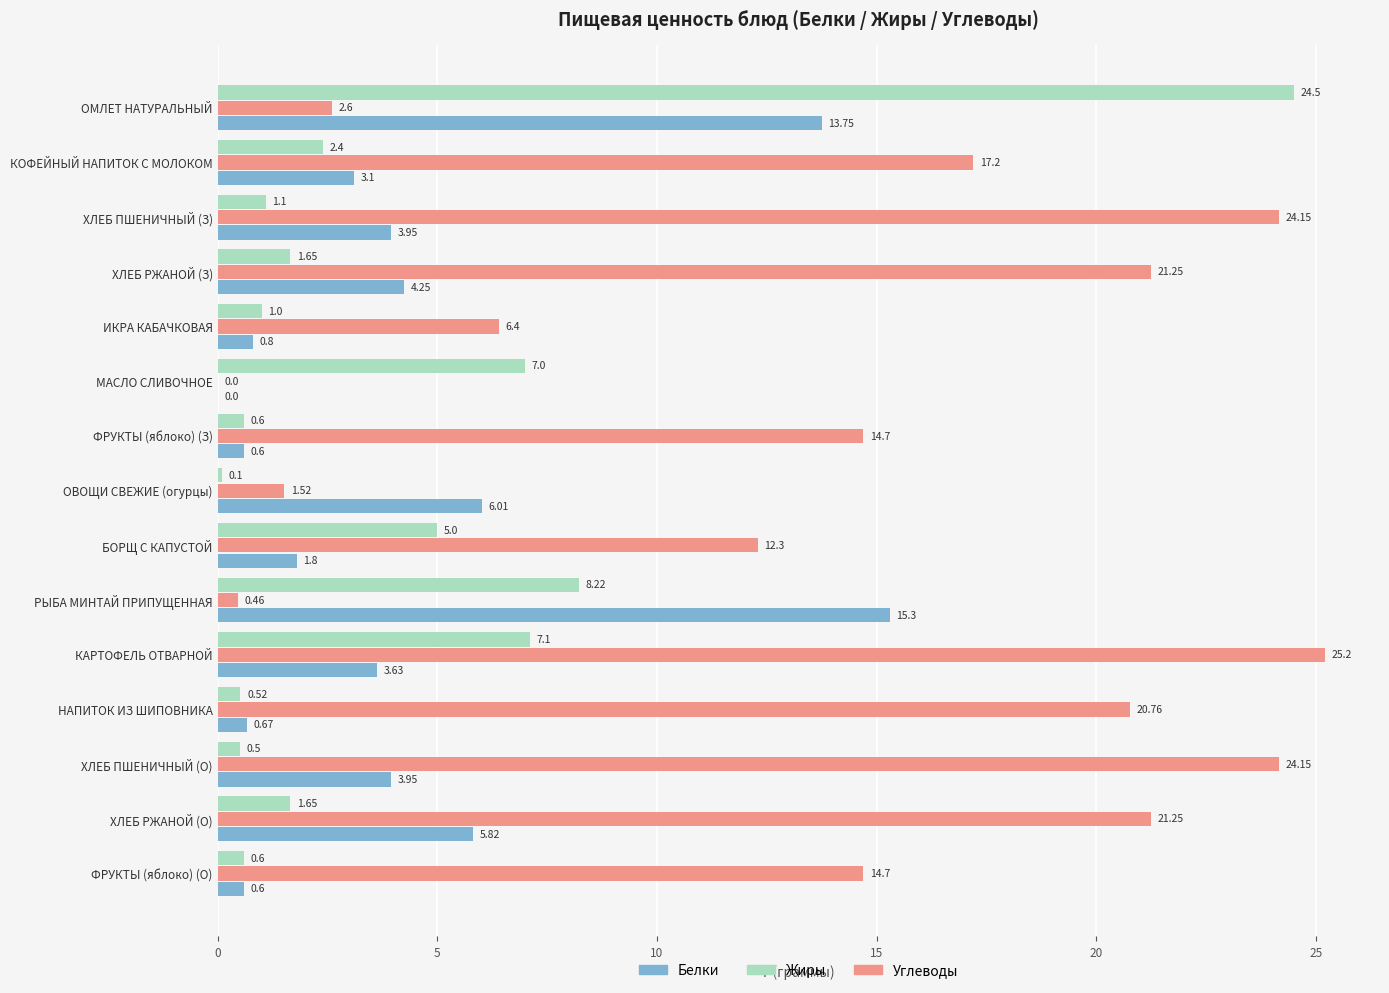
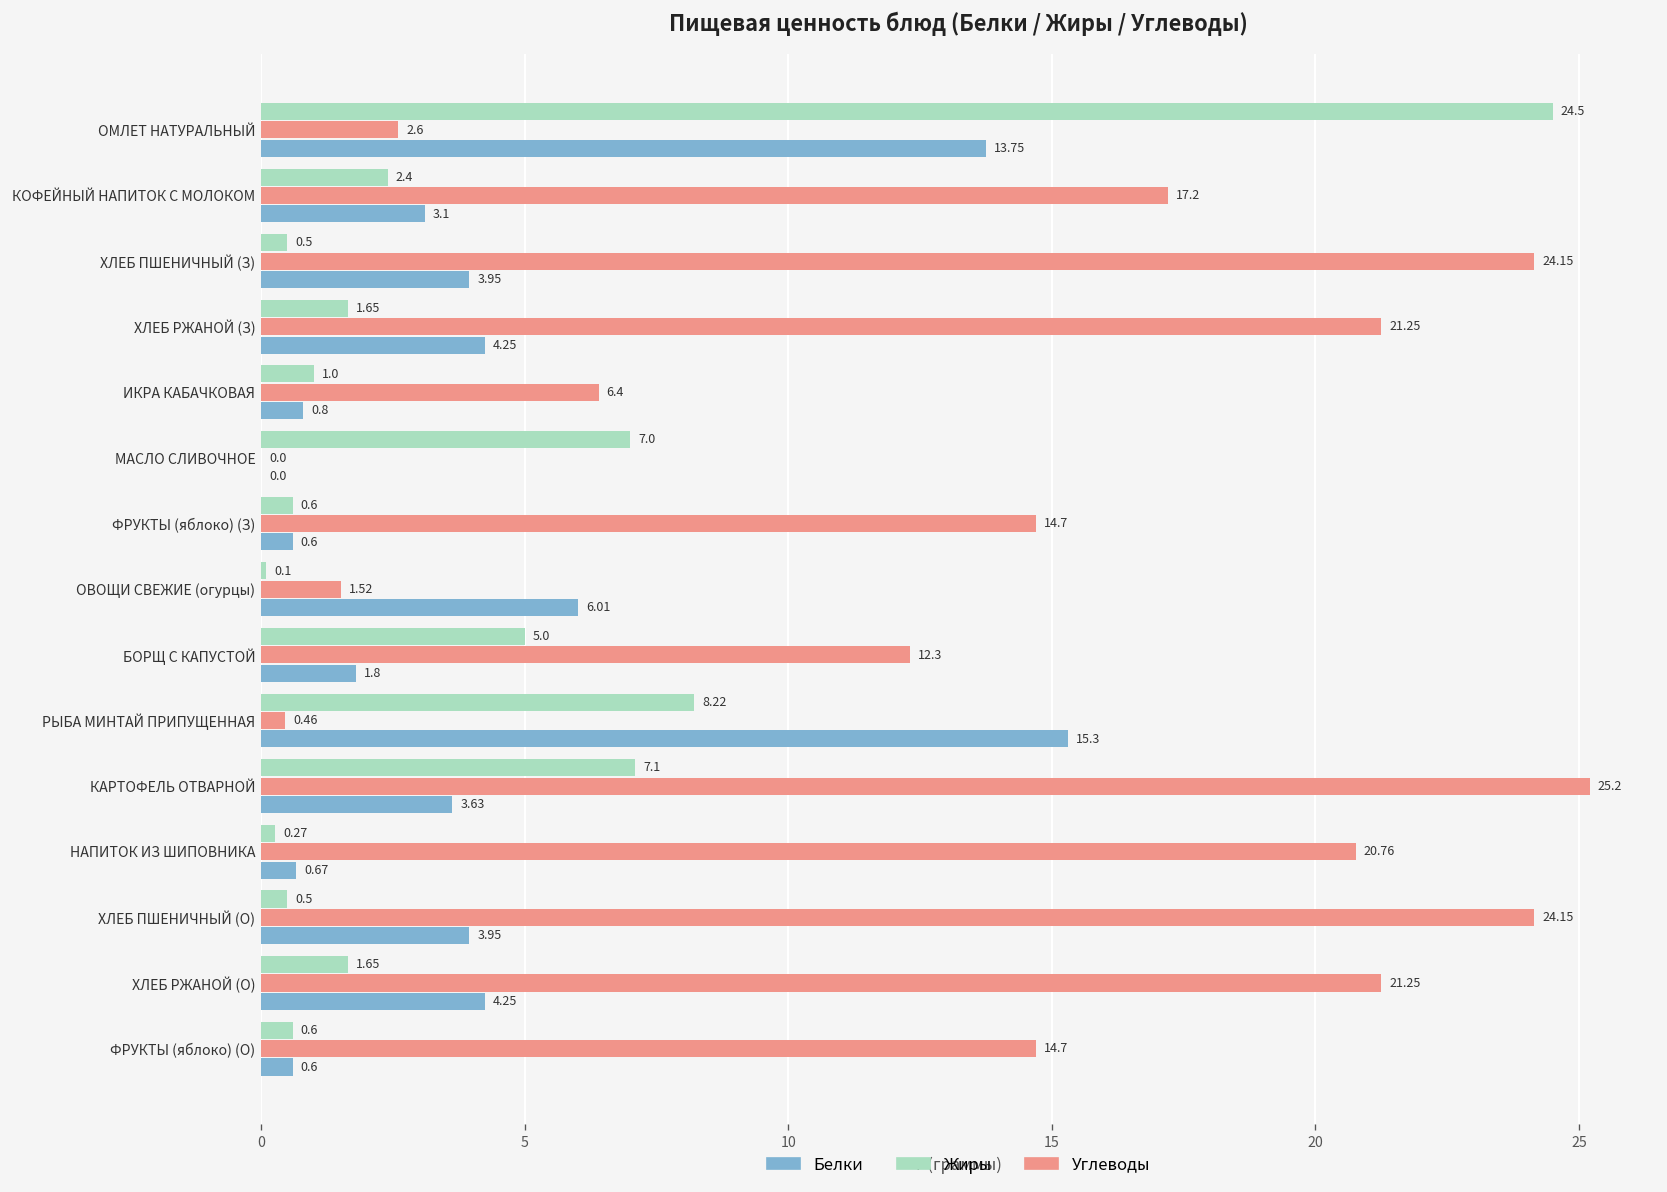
Жиры, ХЛЕБ ПШЕНИЧНЫЙ (З): 1.1 -> 0.5
Жиры, НАПИТОК ИЗ ШИПОВНИКА: 0.52 -> 0.27
Белки, ХЛЕБ РЖАНОЙ (О): 5.82 -> 4.25
